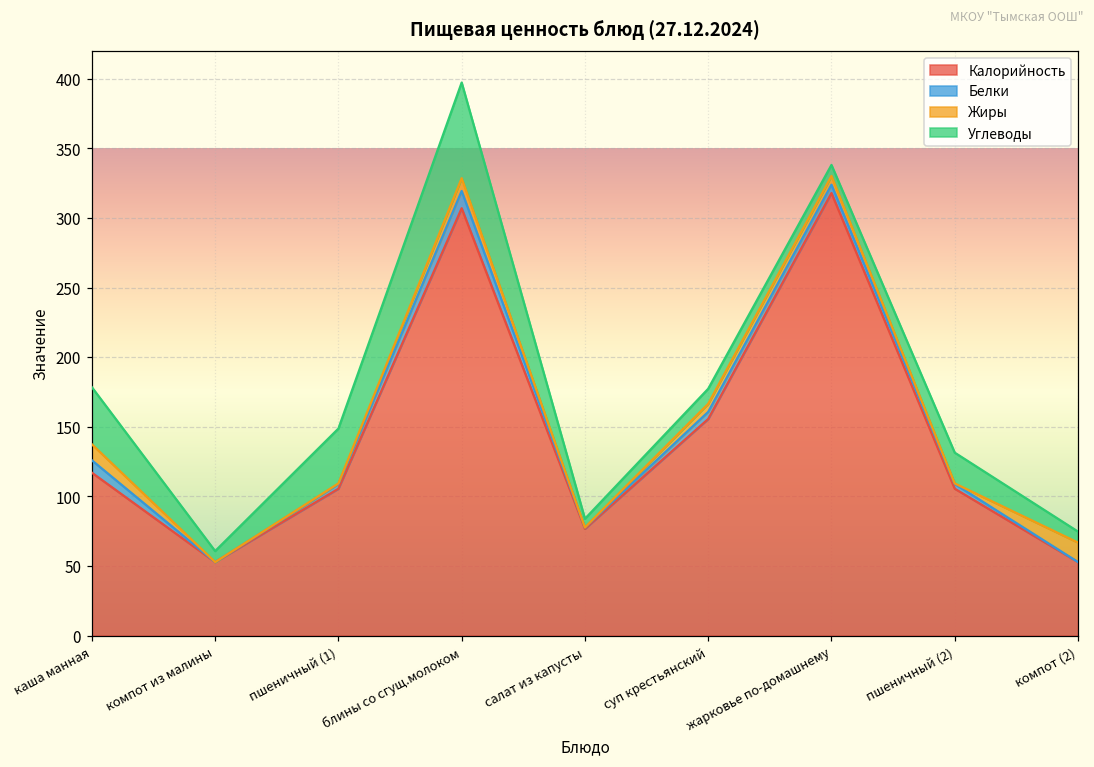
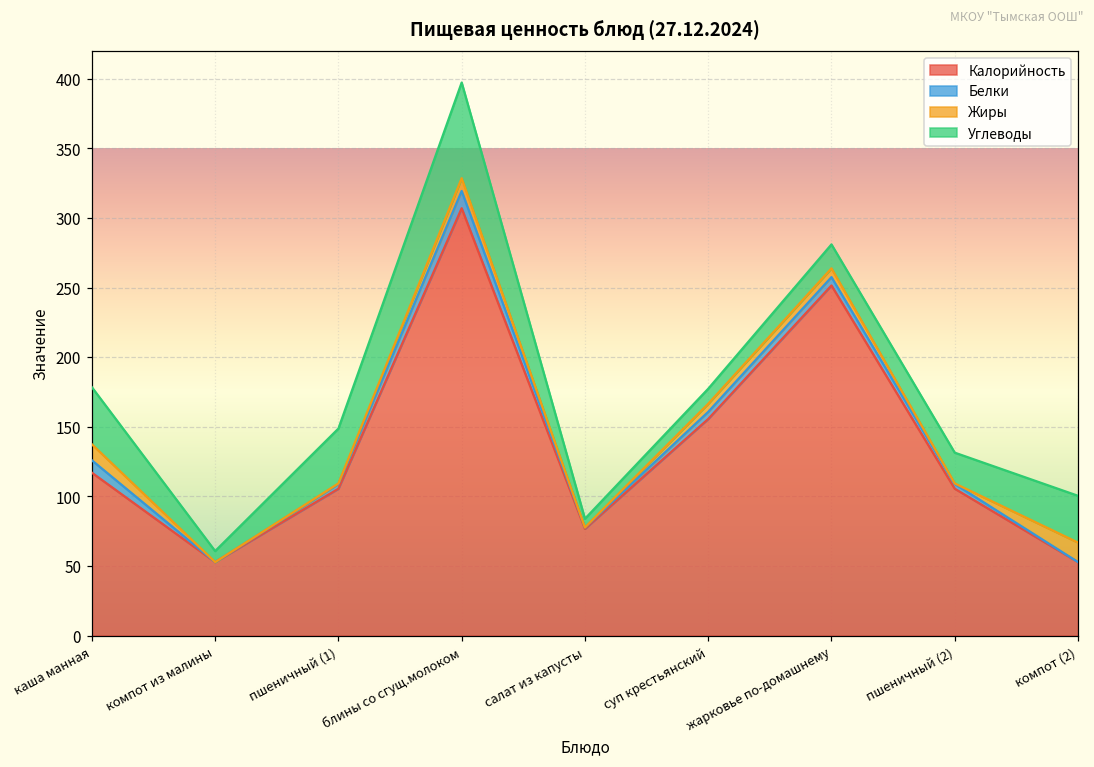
Калорийность, жарковье по-домашнему: 318 -> 252
Углеводы, жарковье по-домашнему: 8 -> 17
Углеводы, компот (2): 8 -> 34
